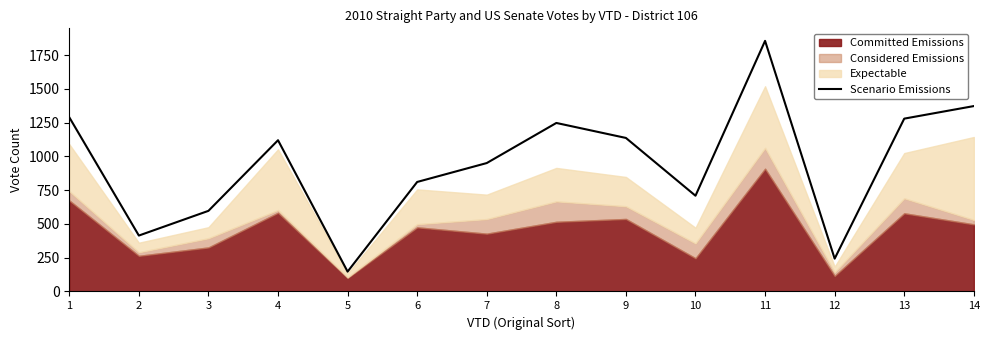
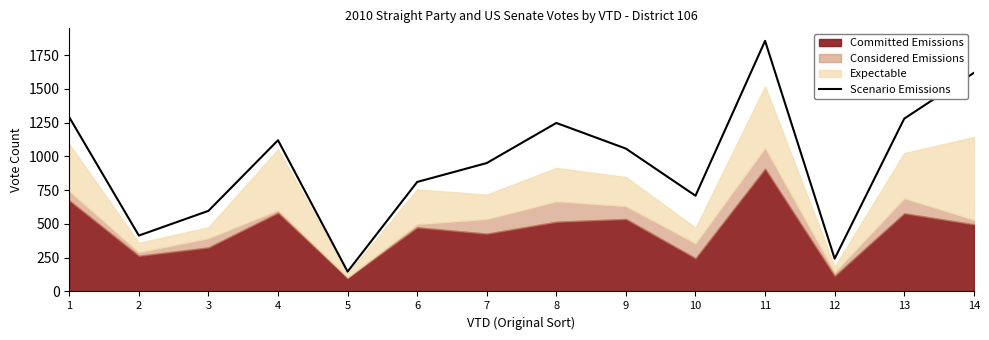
Scenario Emissions, 9: 1140 -> 1060
Scenario Emissions, 14: 1370 -> 1620
